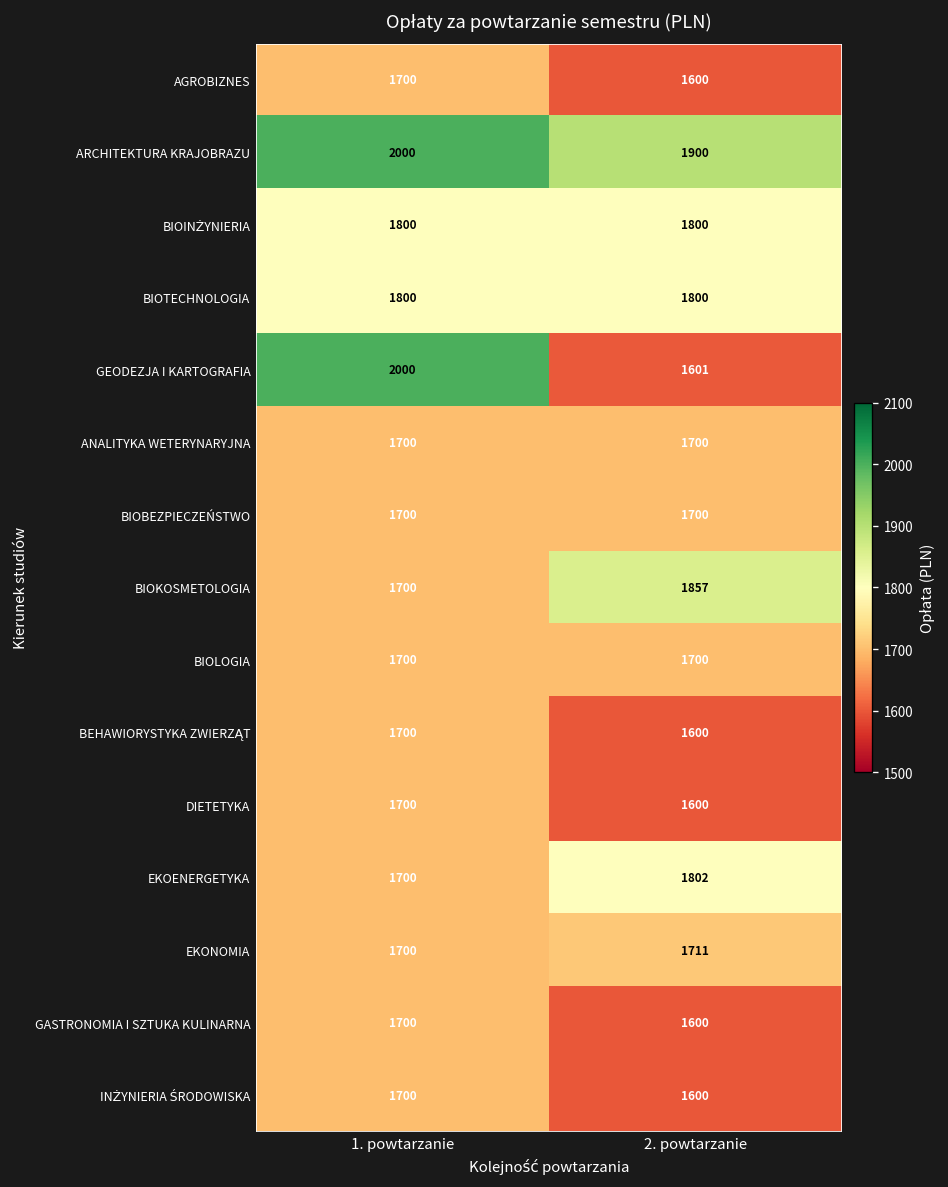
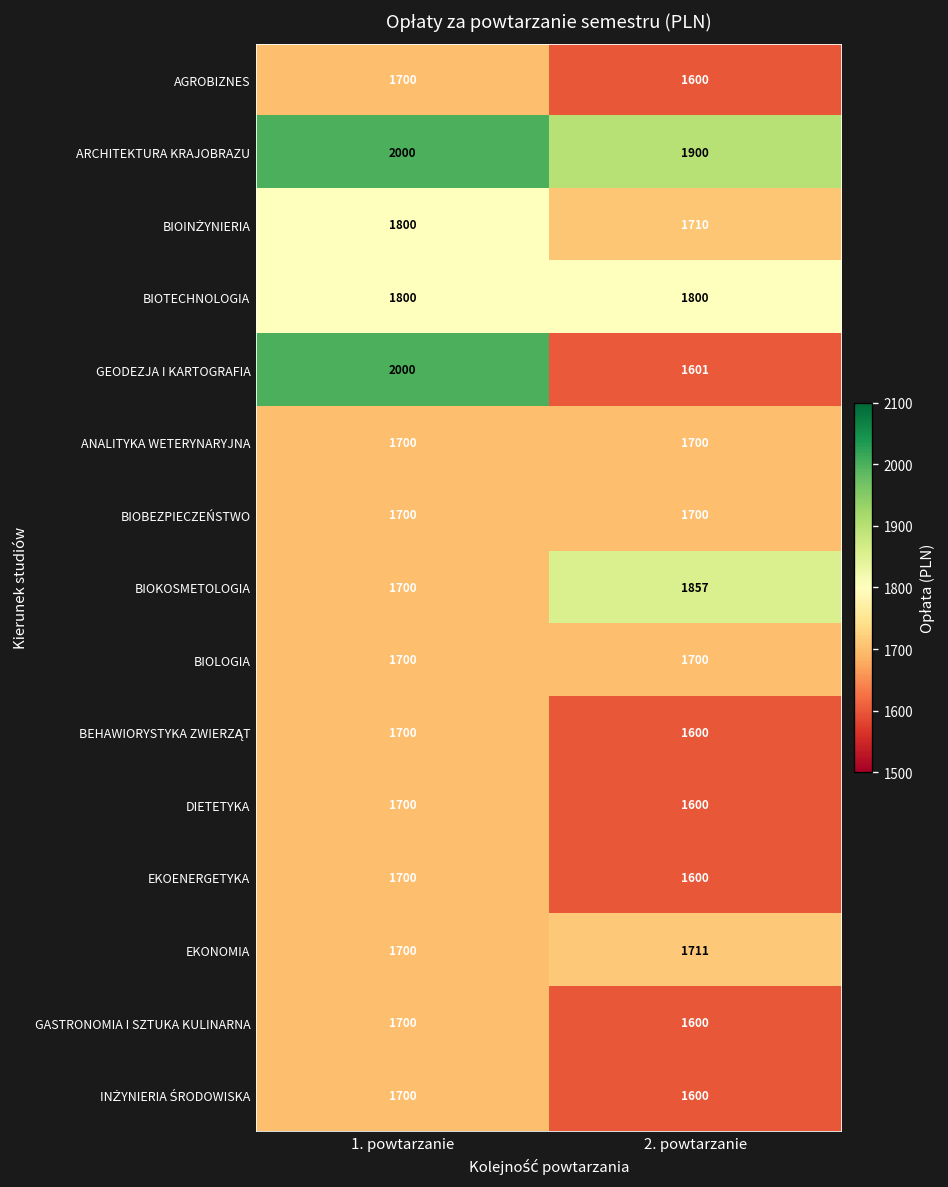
BIOINŻYNIERIA, 2. powtarzanie: 1800 -> 1710
EKOENERGETYKA, 2. powtarzanie: 1802 -> 1600
